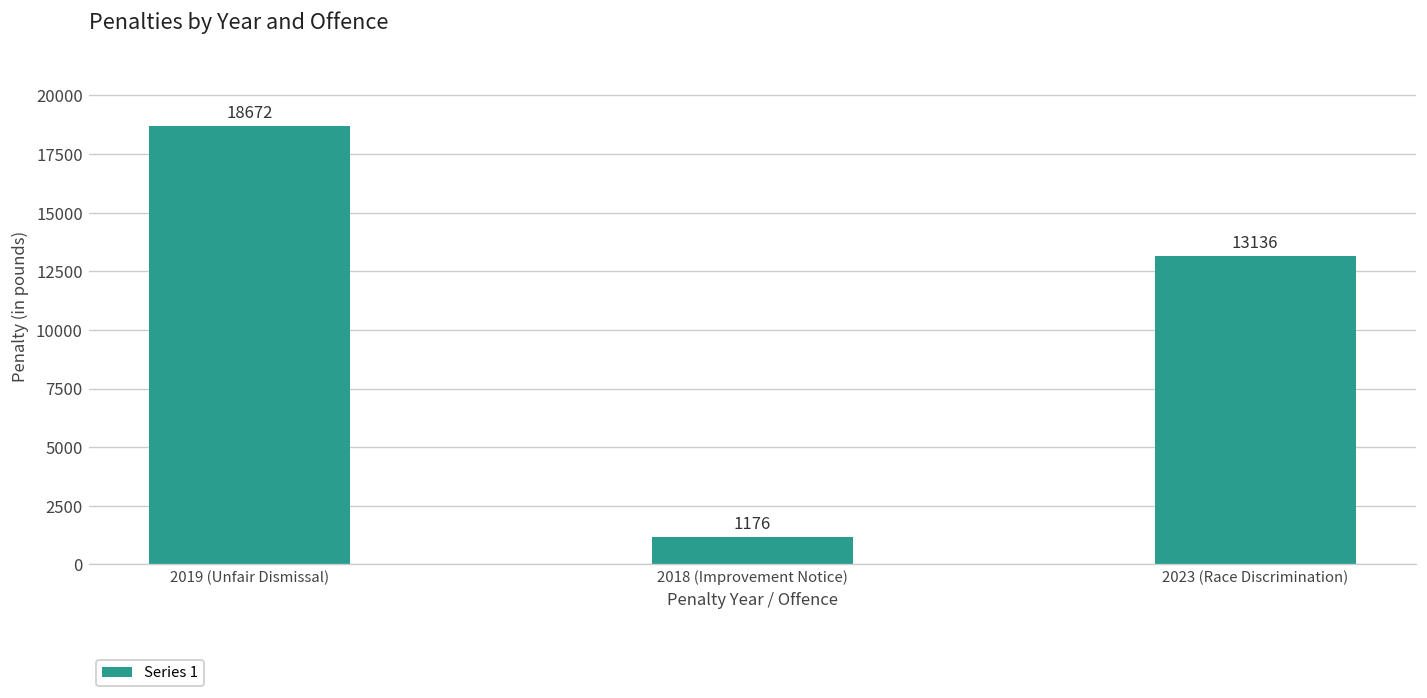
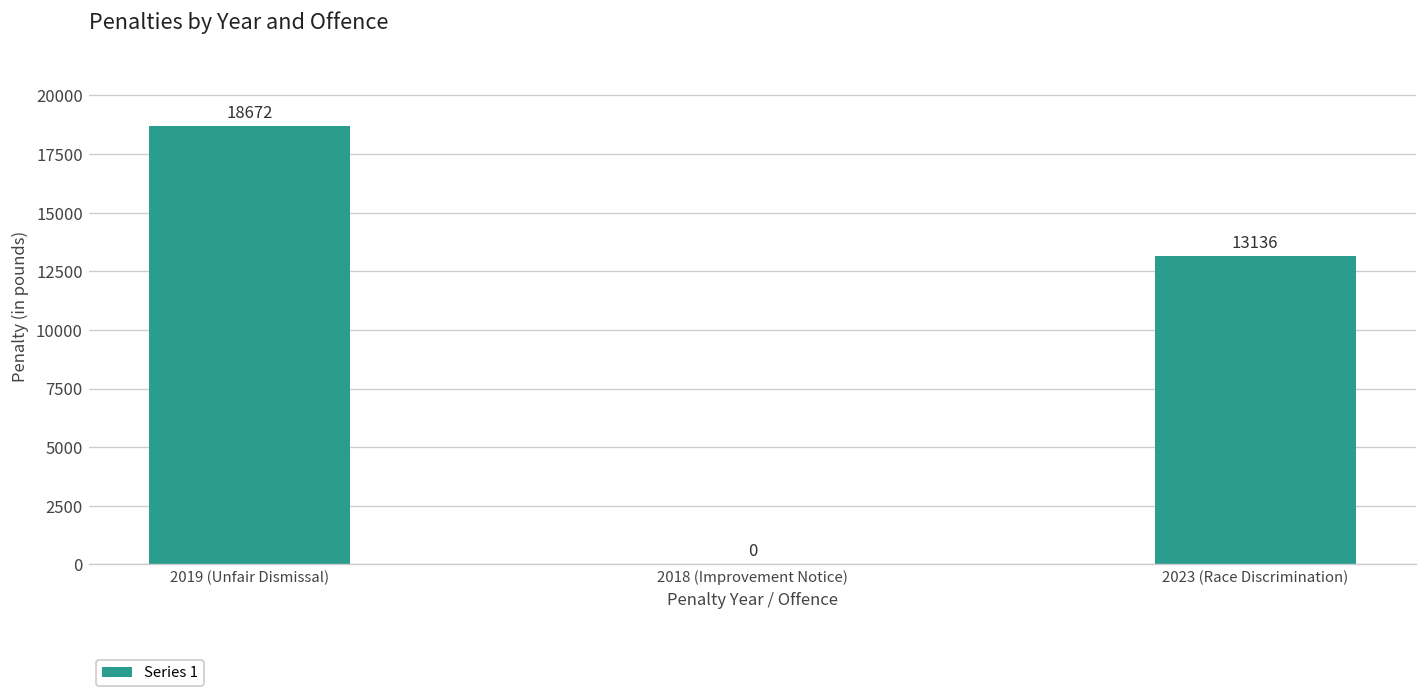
2018 (Improvement Notice): 1176 -> 0
